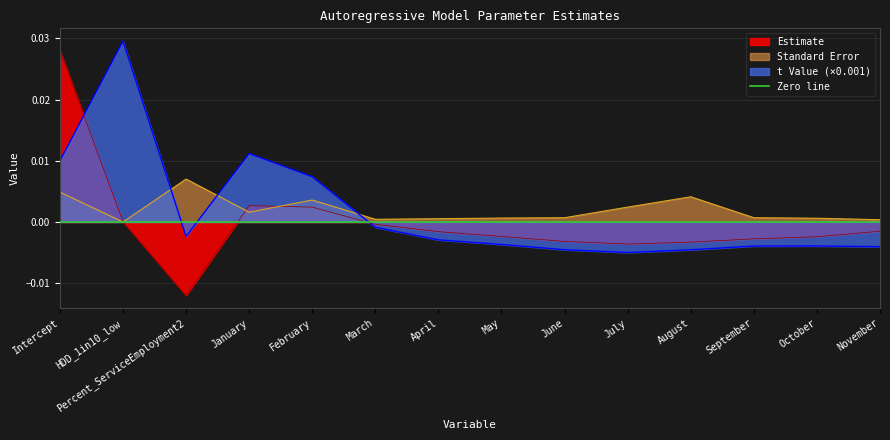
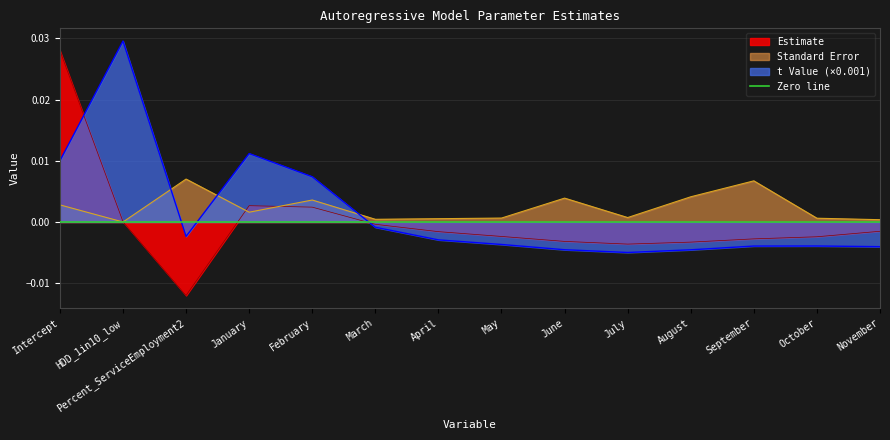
Standard Error, Intercept: 0.005 -> 0.003
Standard Error, June: 0.001 -> 0.004
Standard Error, July: 0.002 -> 0.001
Standard Error, September: 0.001 -> 0.007
